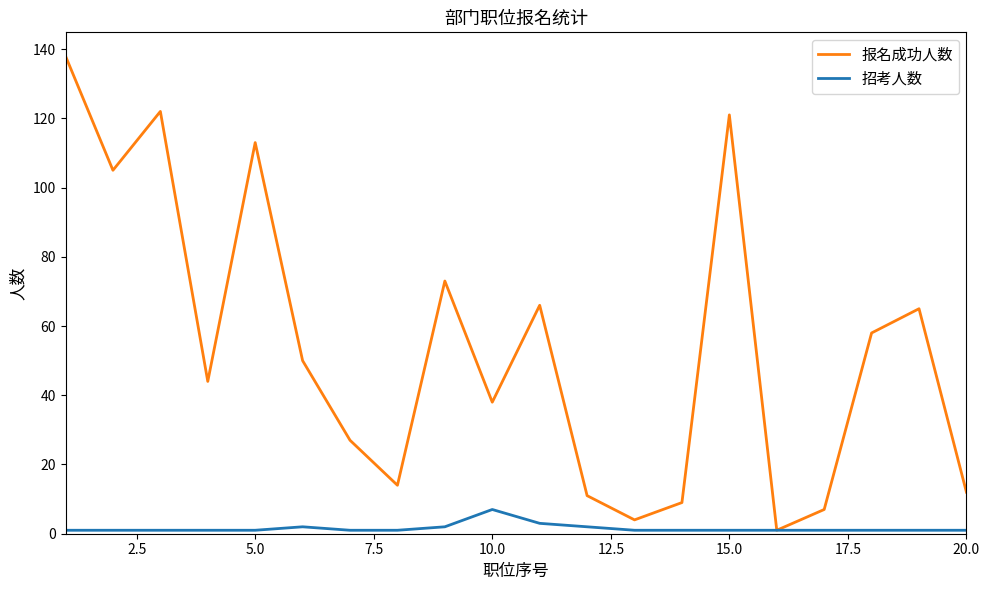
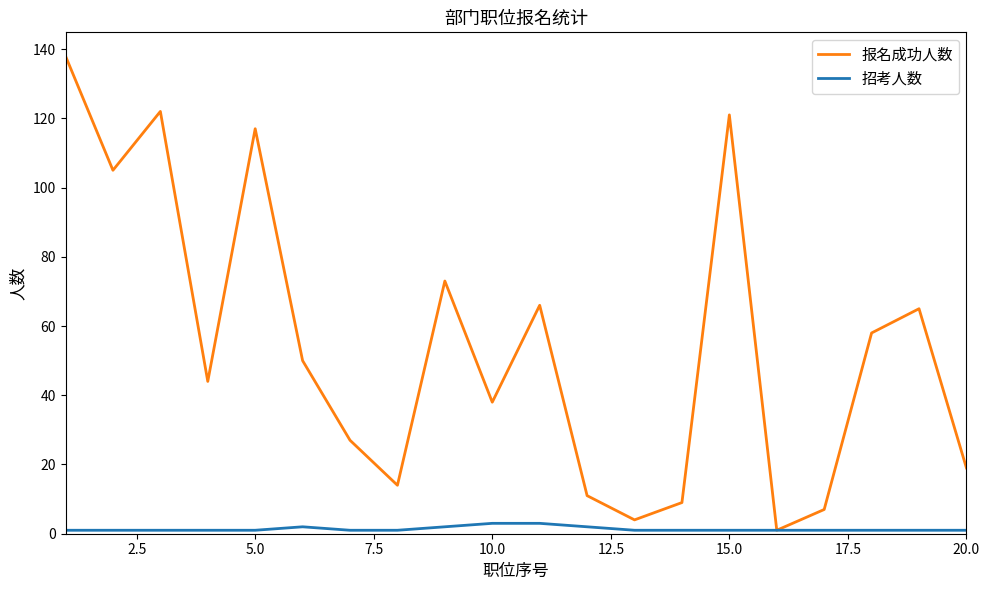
报名成功人数, 5.0: 113 -> 117
招考人数, 10.0: 7 -> 3
报名成功人数, 20.0: 12 -> 19
